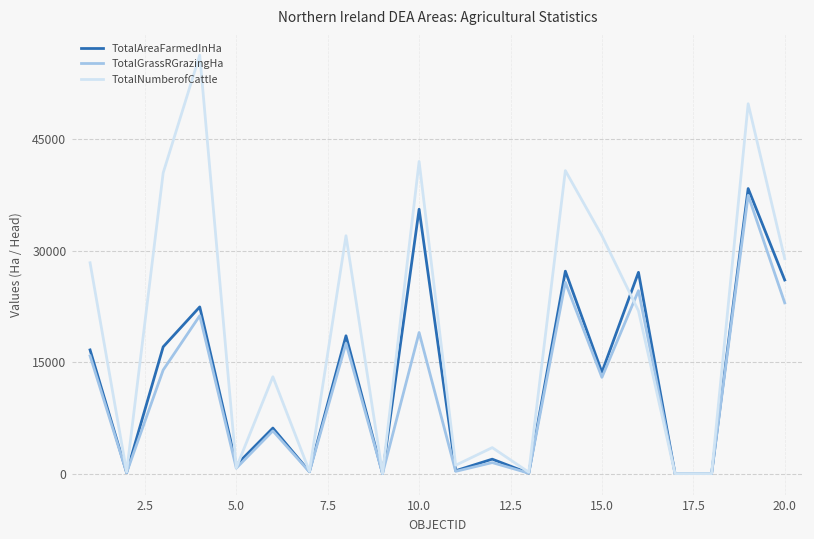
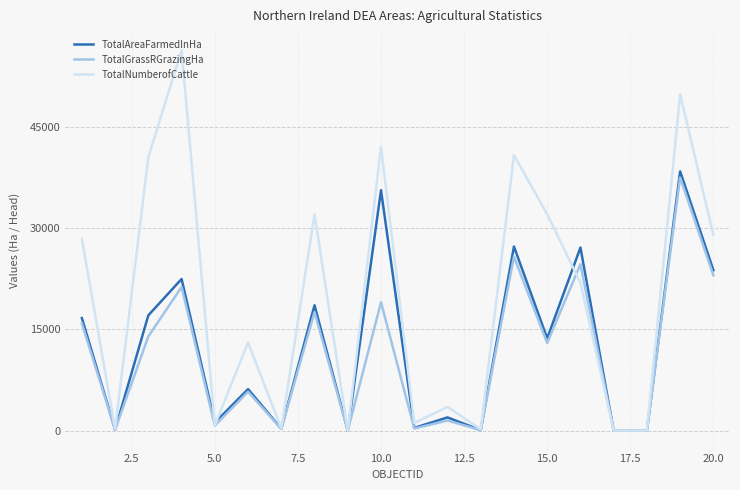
TotalAreaFarmedInHa, 20.0: 26000 -> 24000
